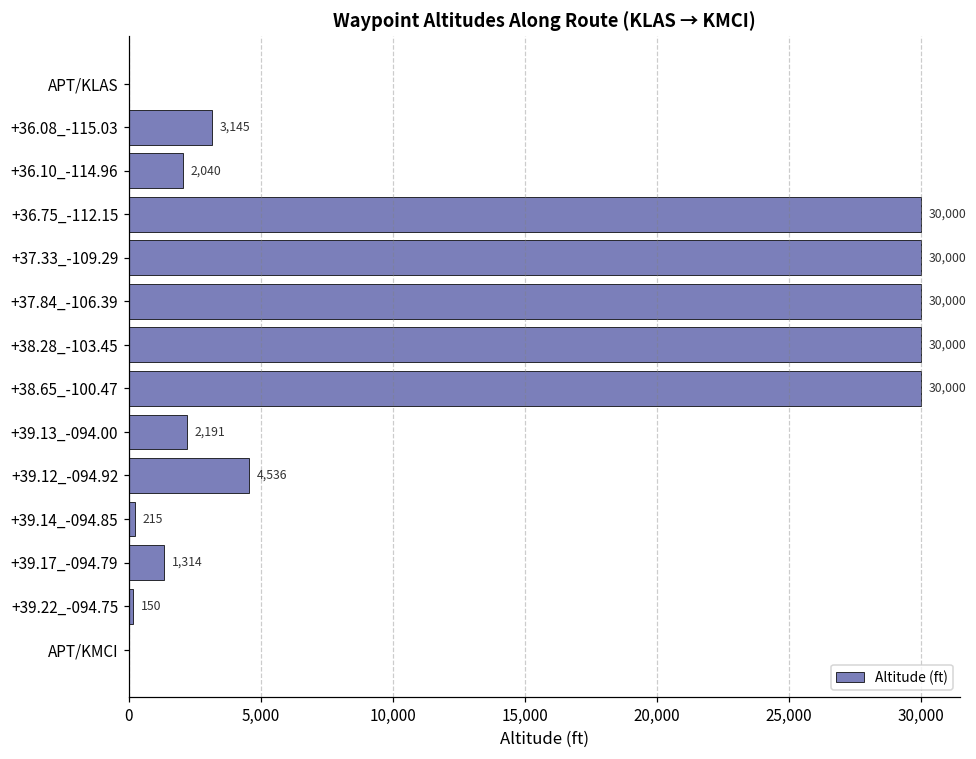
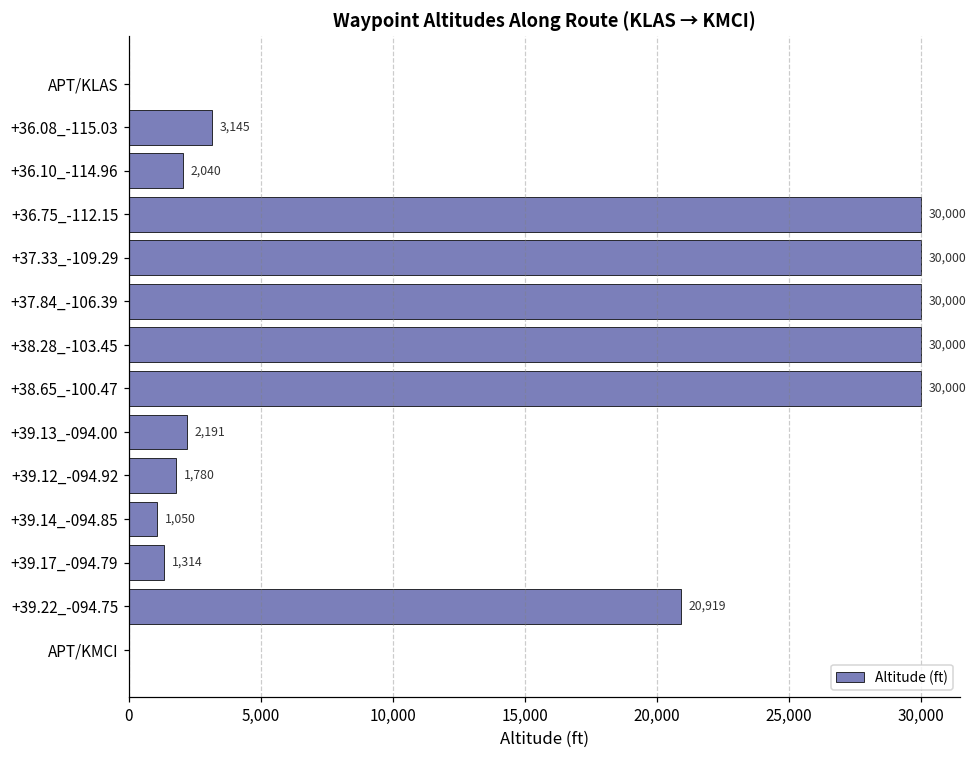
+39.12_-094.92: 4,536 -> 1,780
+39.14_-094.85: 215 -> 1,050
+39.22_-094.75: 150 -> 20,919
